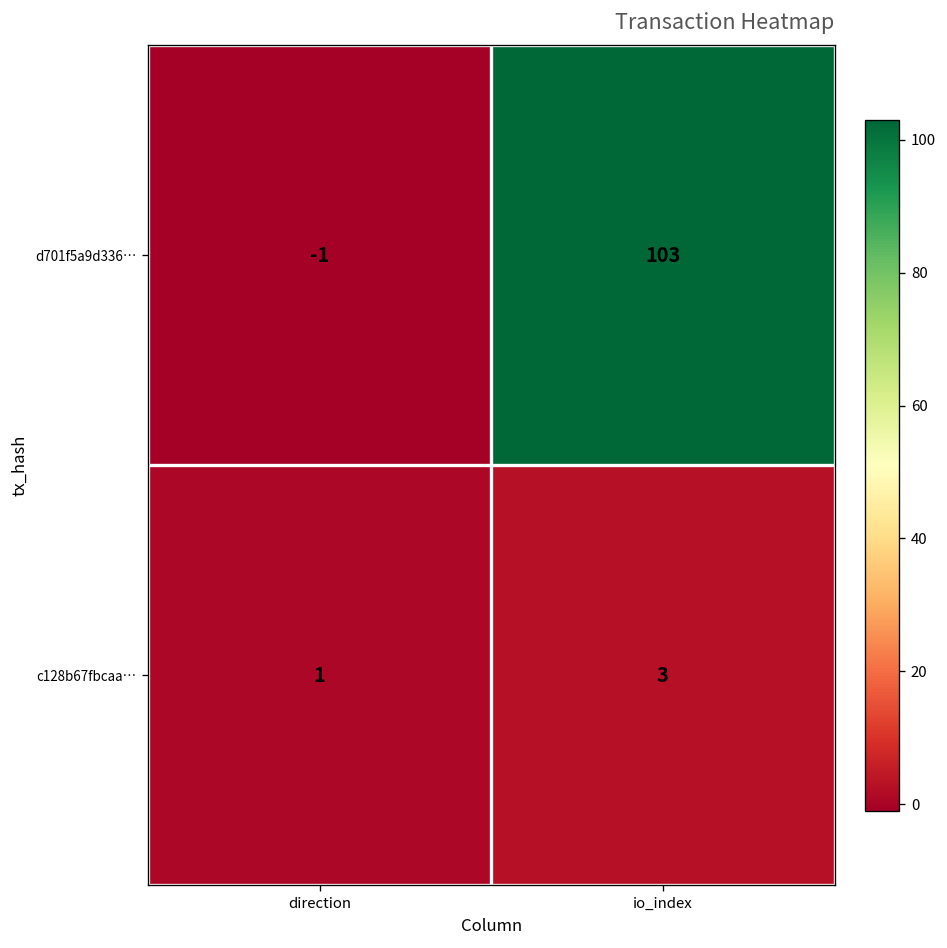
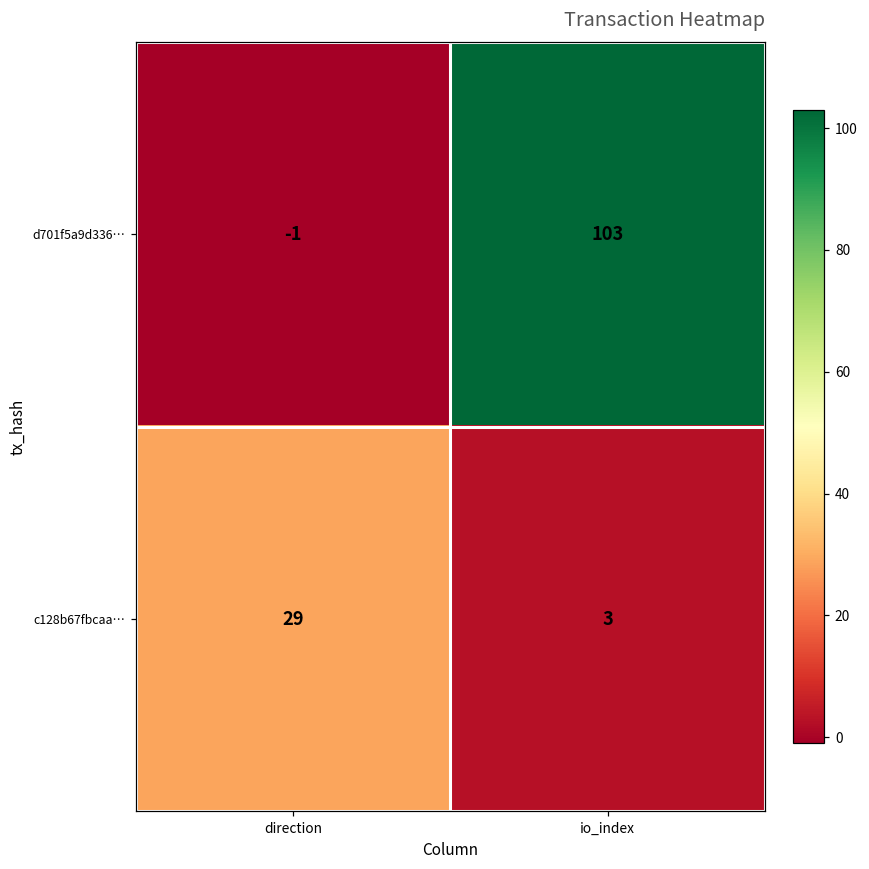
c128b67fbcaa…, direction: 1 -> 29
